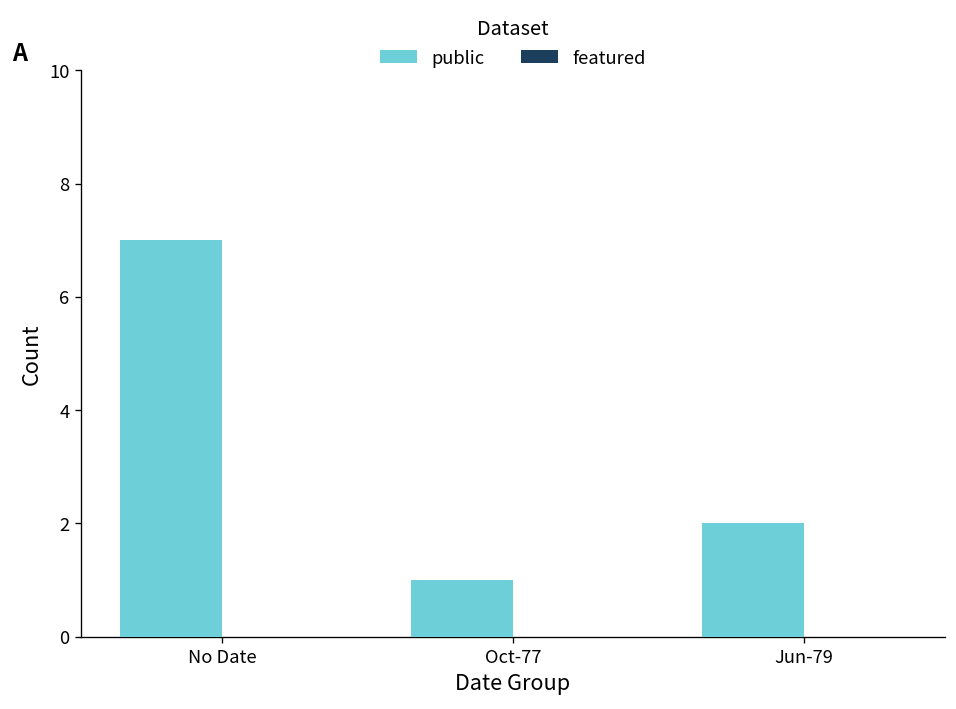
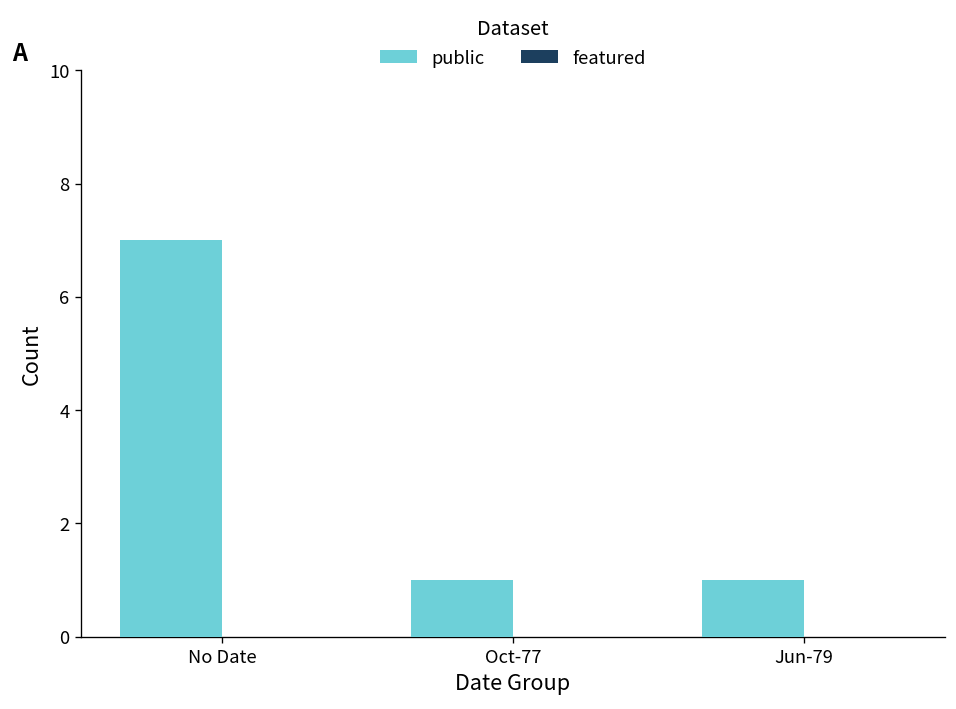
public, Jun-79: 2 -> 1
